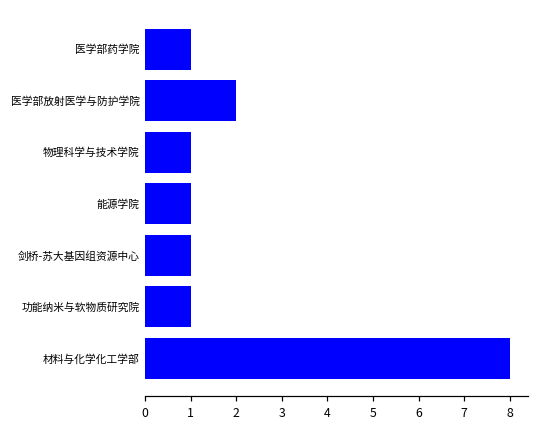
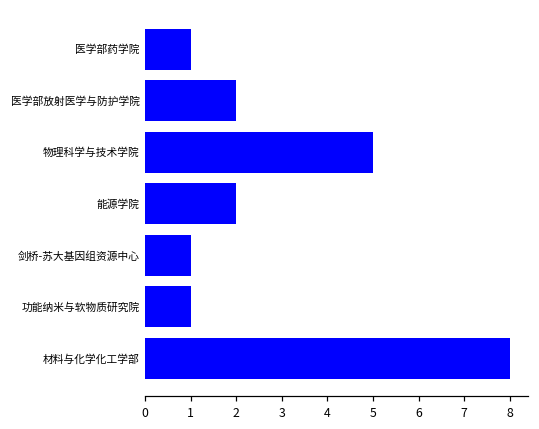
物理科学与技术学院: 1 -> 5
能源学院: 1 -> 2
